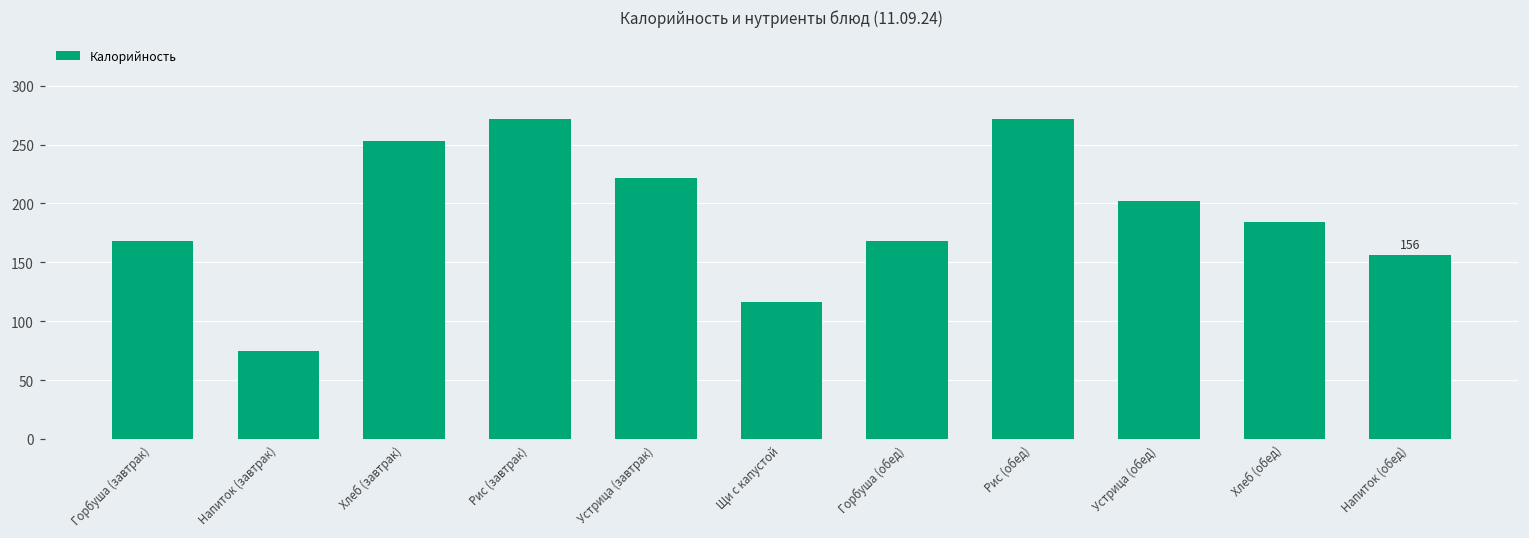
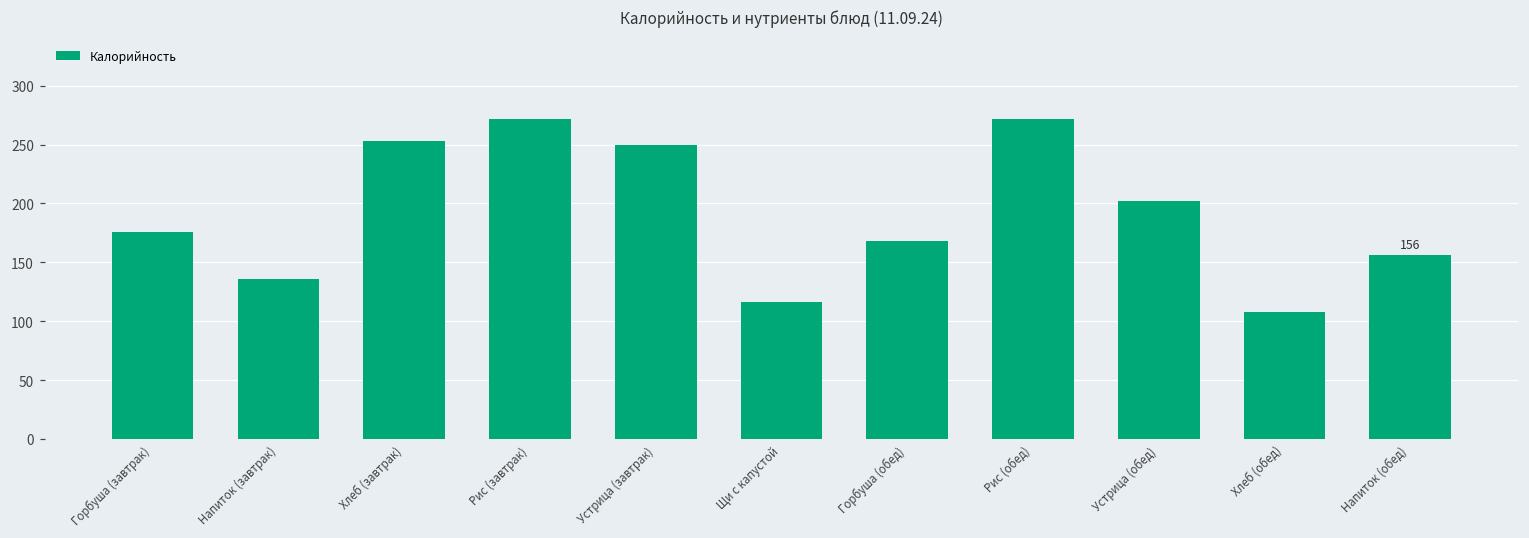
Горбуша (завтрак): 168 -> 176
Напиток (завтрак): 75 -> 136
Устрица (завтрак): 222 -> 250
Хлеб (обед): 184 -> 108
